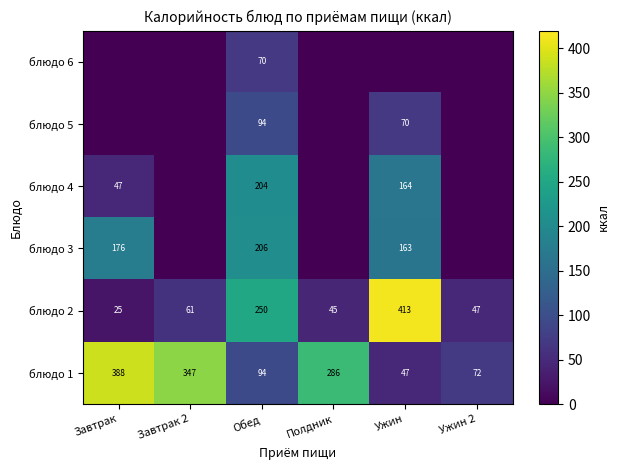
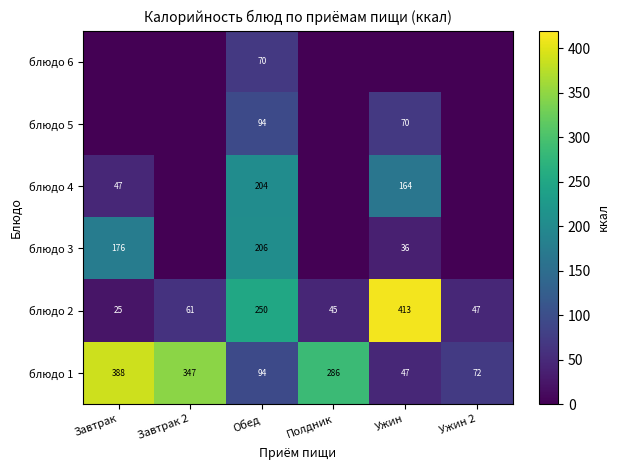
блюдо 3, Ужин: 163 -> 36
